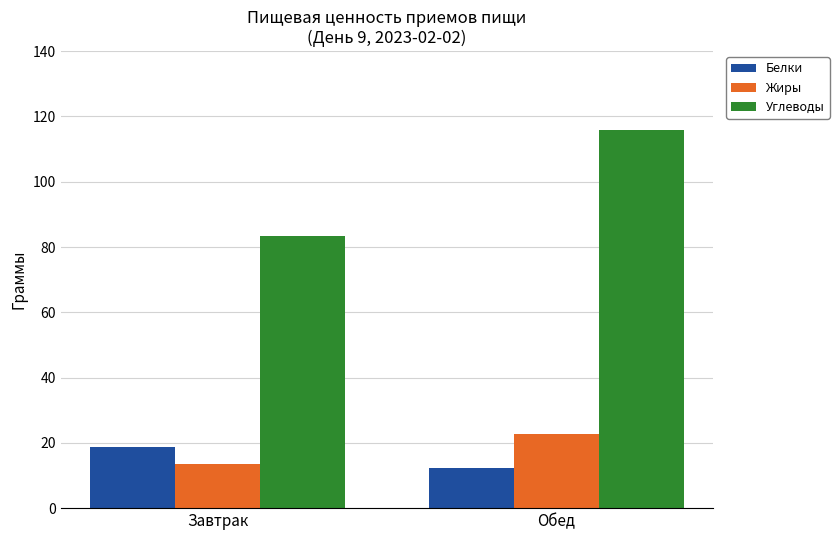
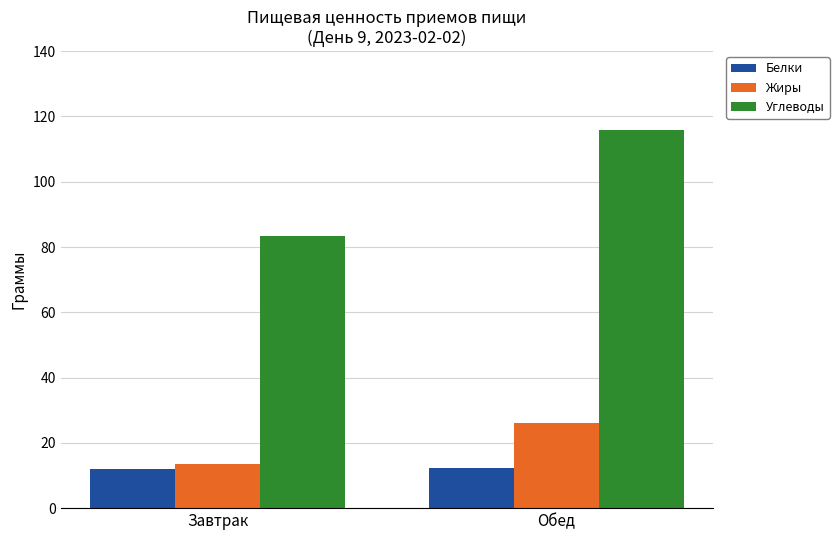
Белки, Завтрак: 19 -> 12
Жиры, Обед: 23 -> 26
